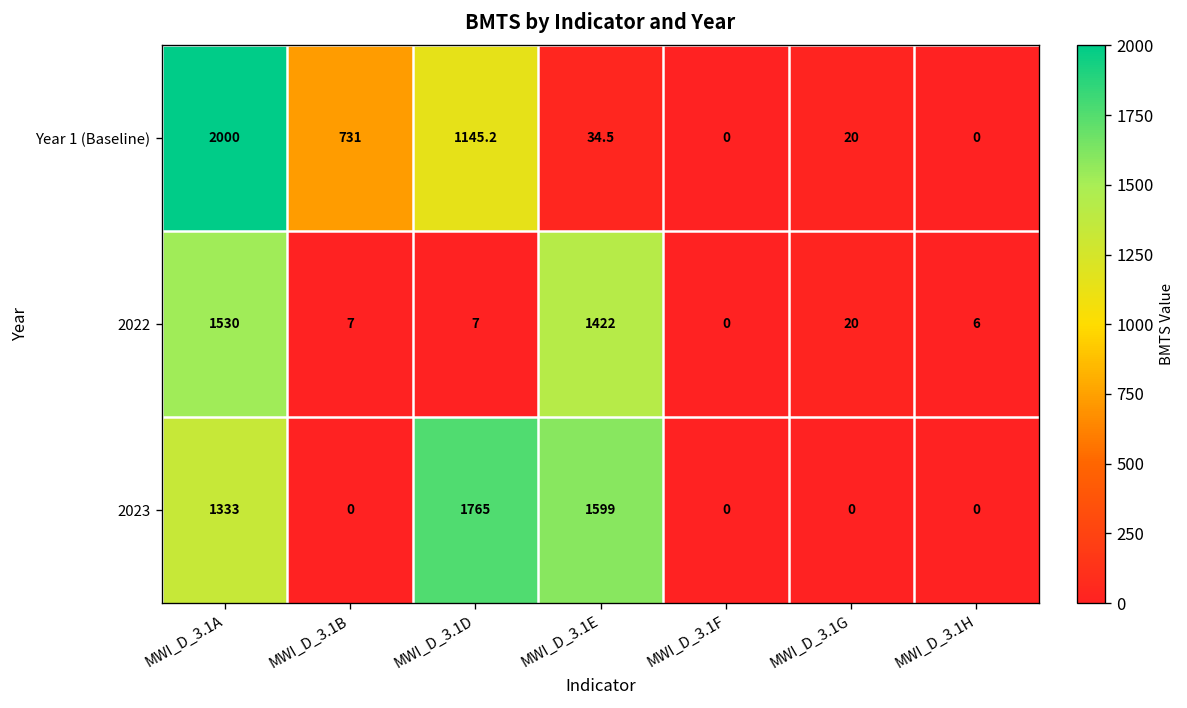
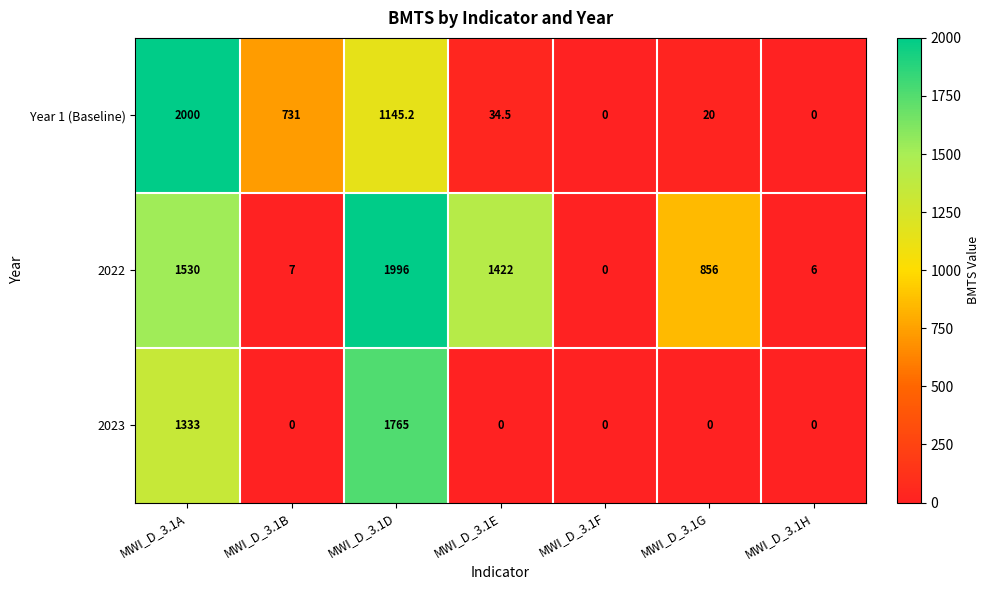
2022, MWI_D_3.1D: 7 -> 1996
2022, MWI_D_3.1G: 20 -> 856
2023, MWI_D_3.1E: 1599 -> 0
